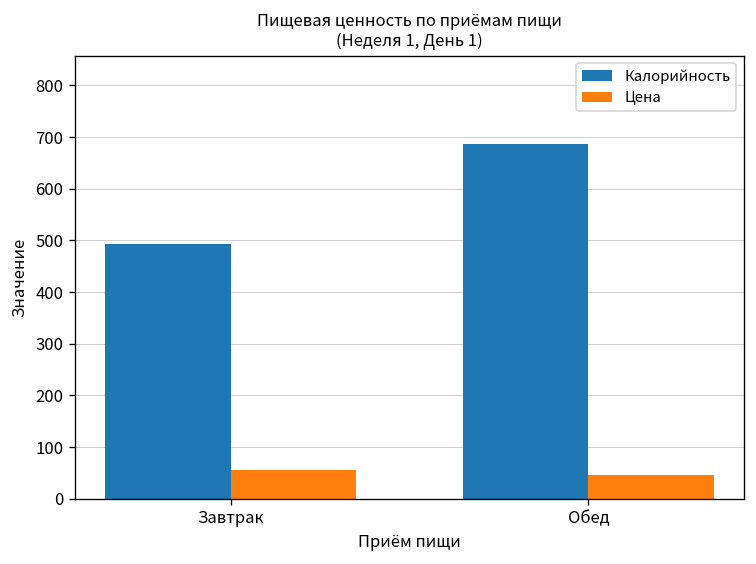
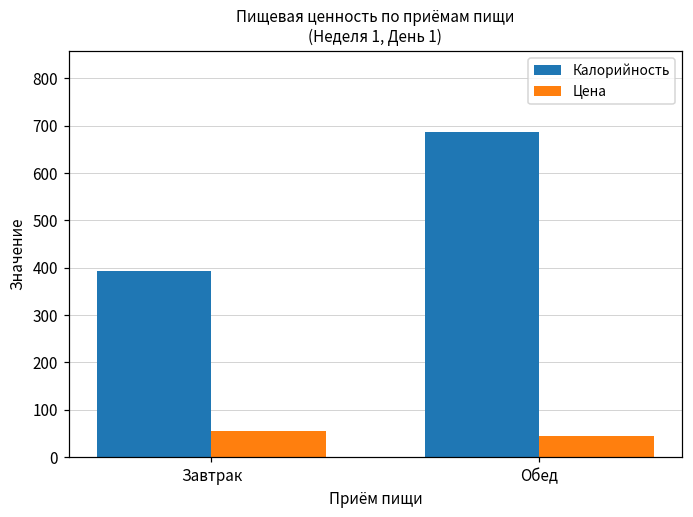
Калорийность, Завтрак: 490 -> 390
